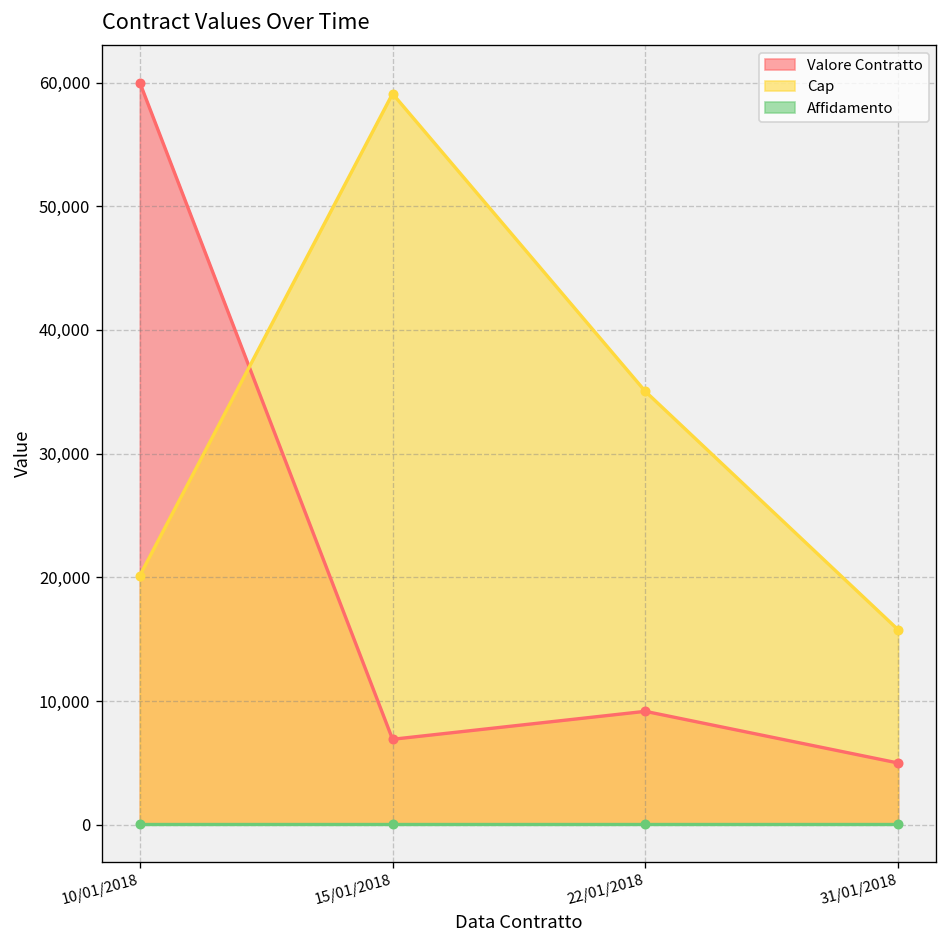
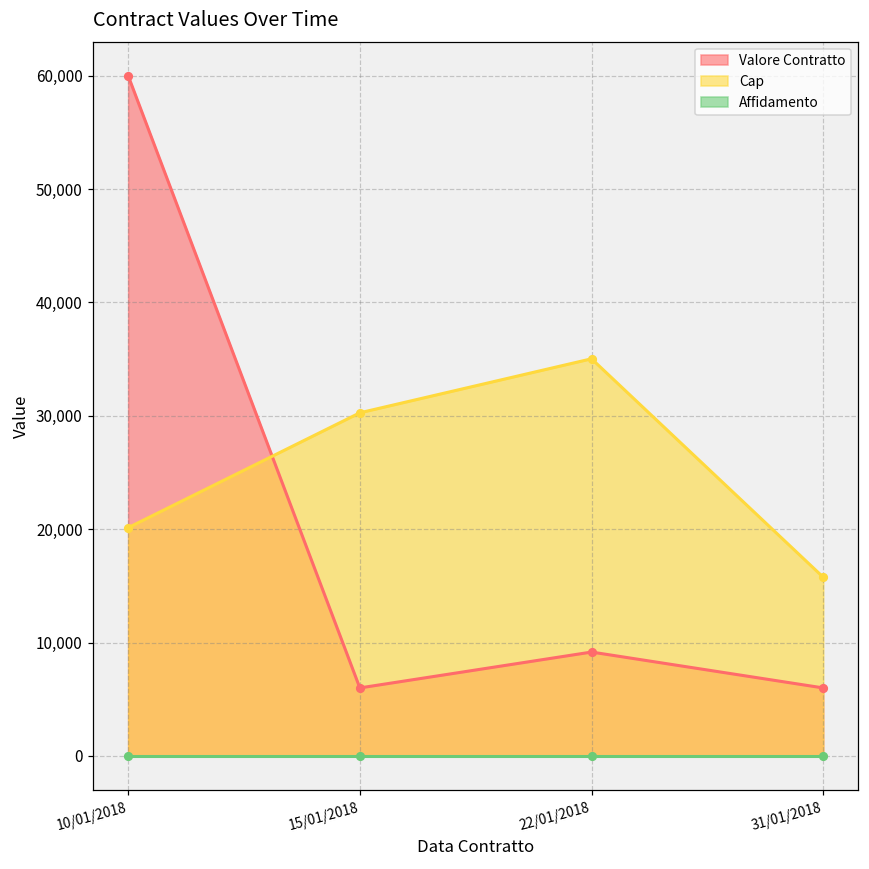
Valore Contratto, 15/01/2018: 6,900 -> 6,000
Cap, 15/01/2018: 59,100 -> 30,300
Valore Contratto, 31/01/2018: 5,000 -> 6,000
